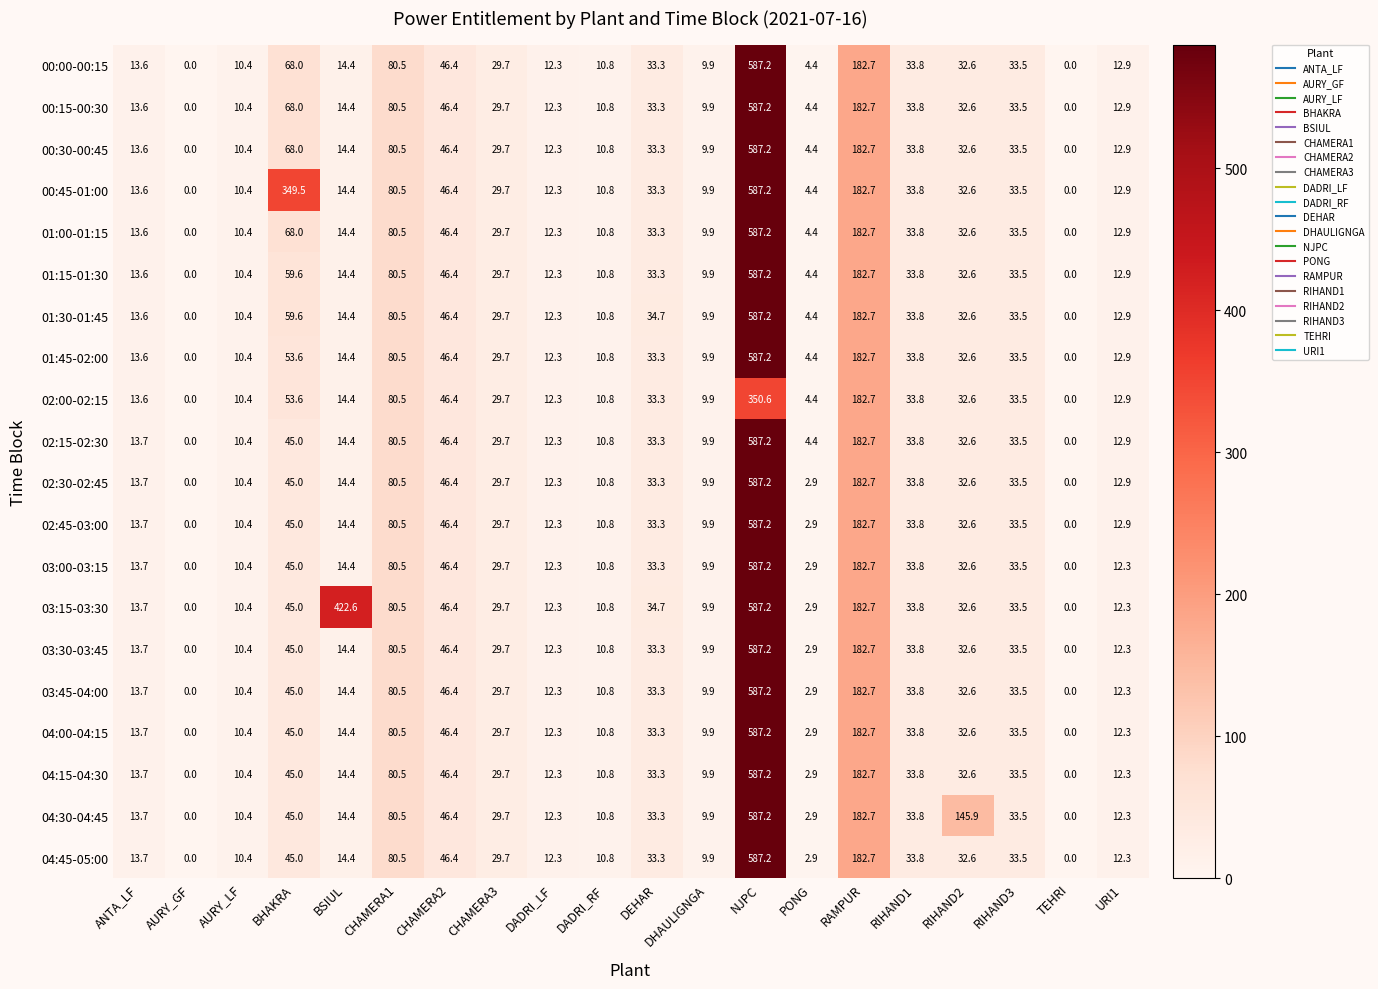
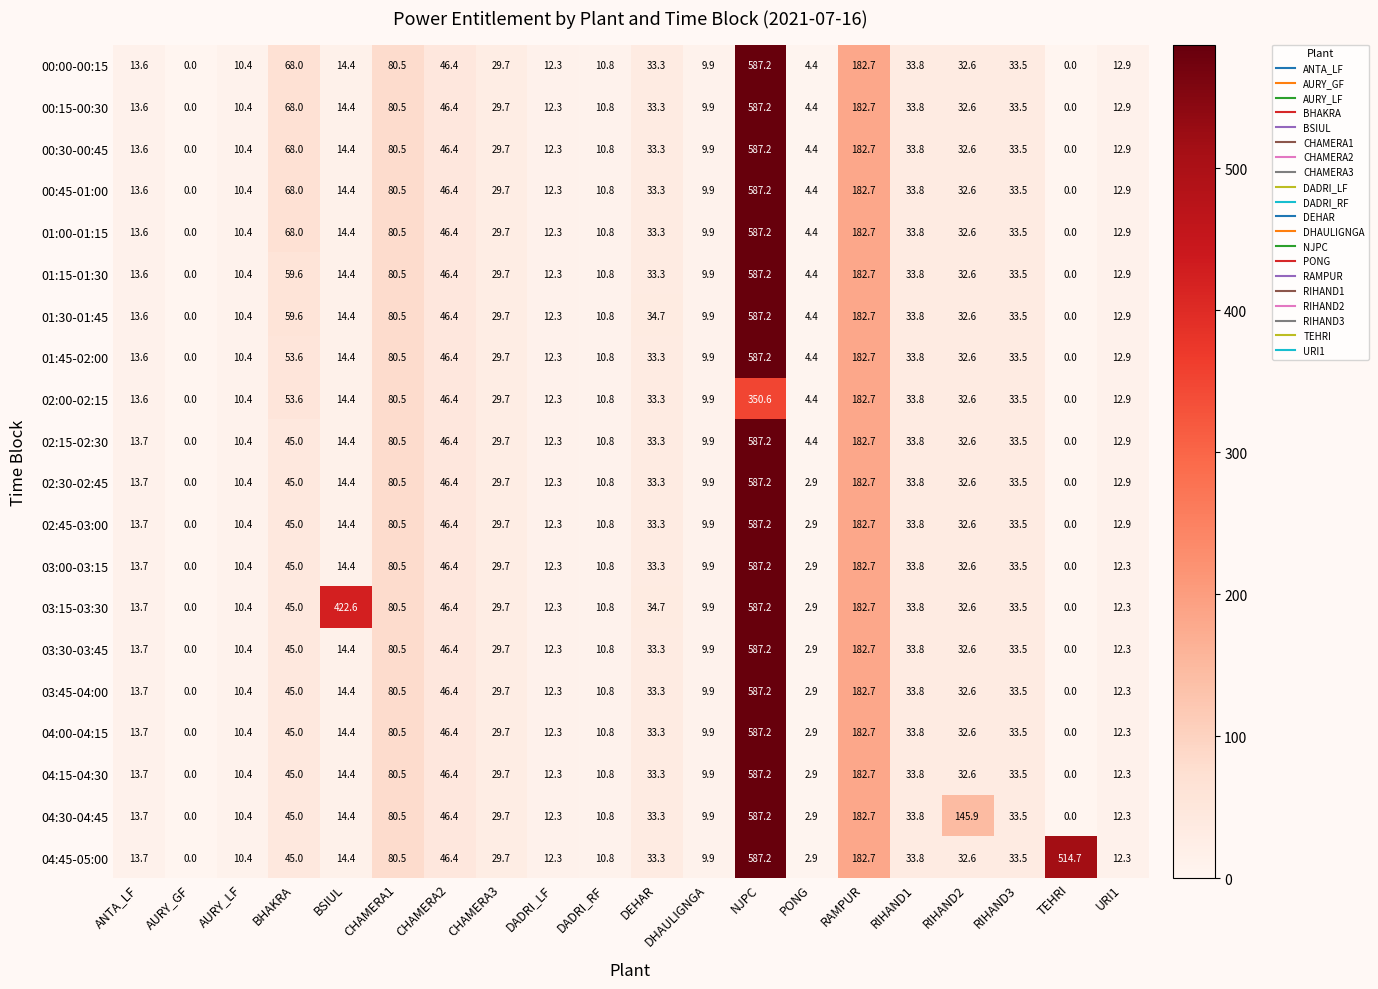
00:45-01:00, BHAKRA: 349.5 -> 68.0
04:45-05:00, TEHRI: 0.0 -> 514.7
